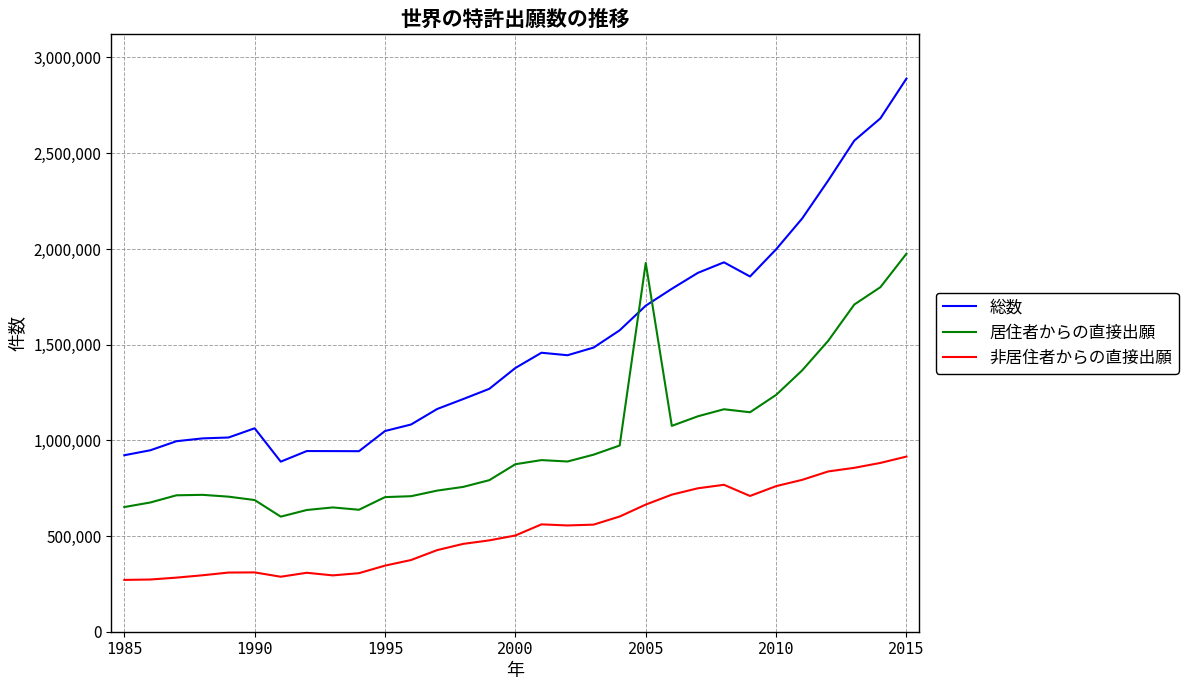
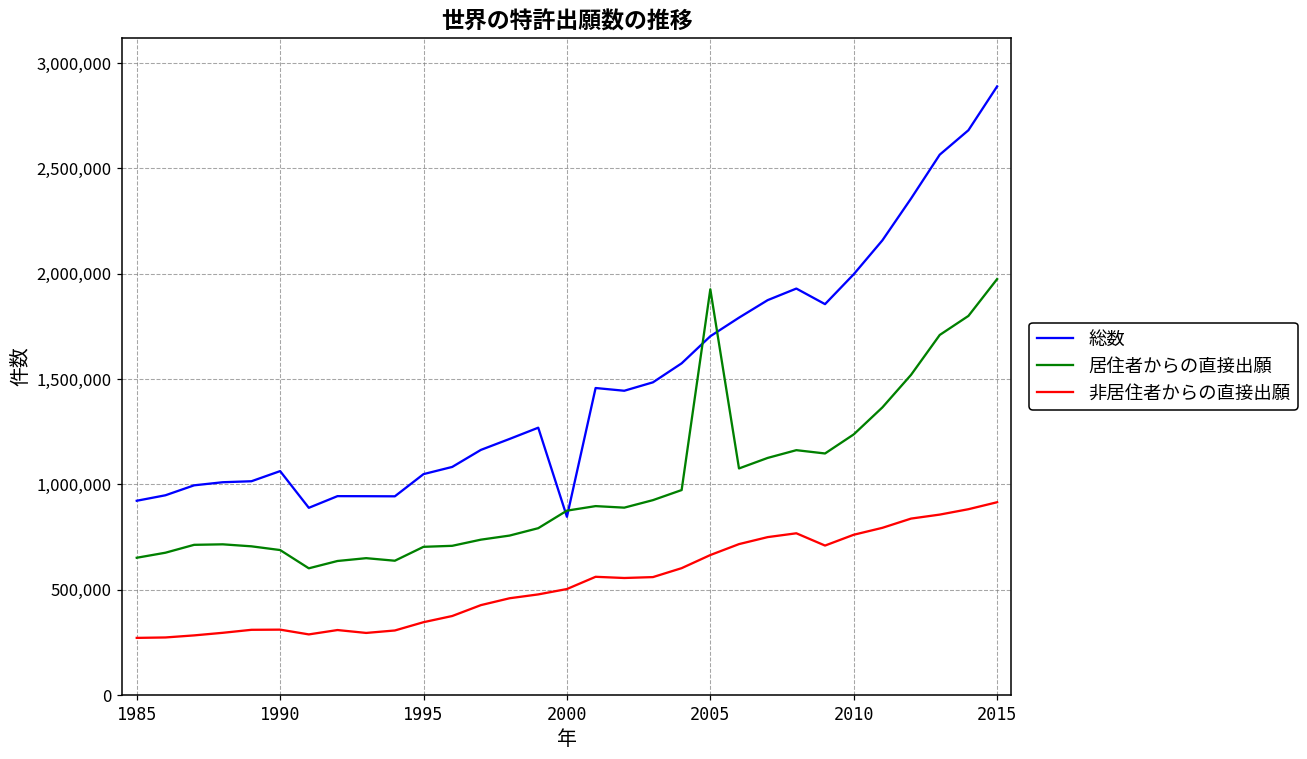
総数, 2000: 1,380,000 -> 850,000
